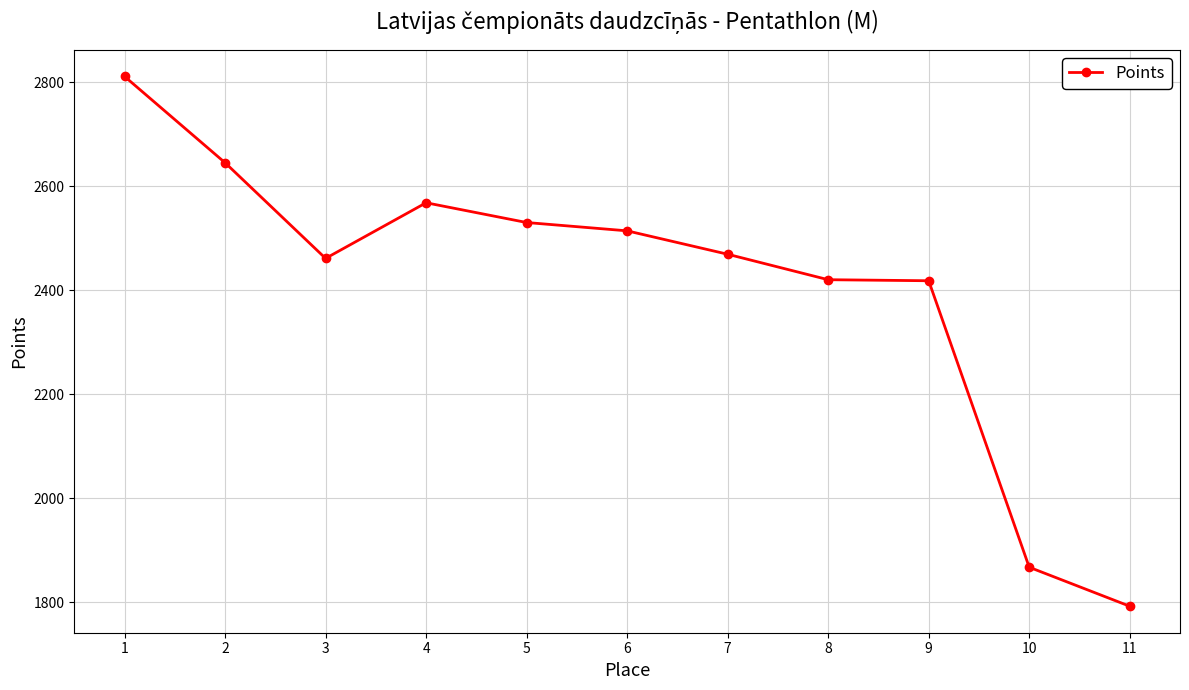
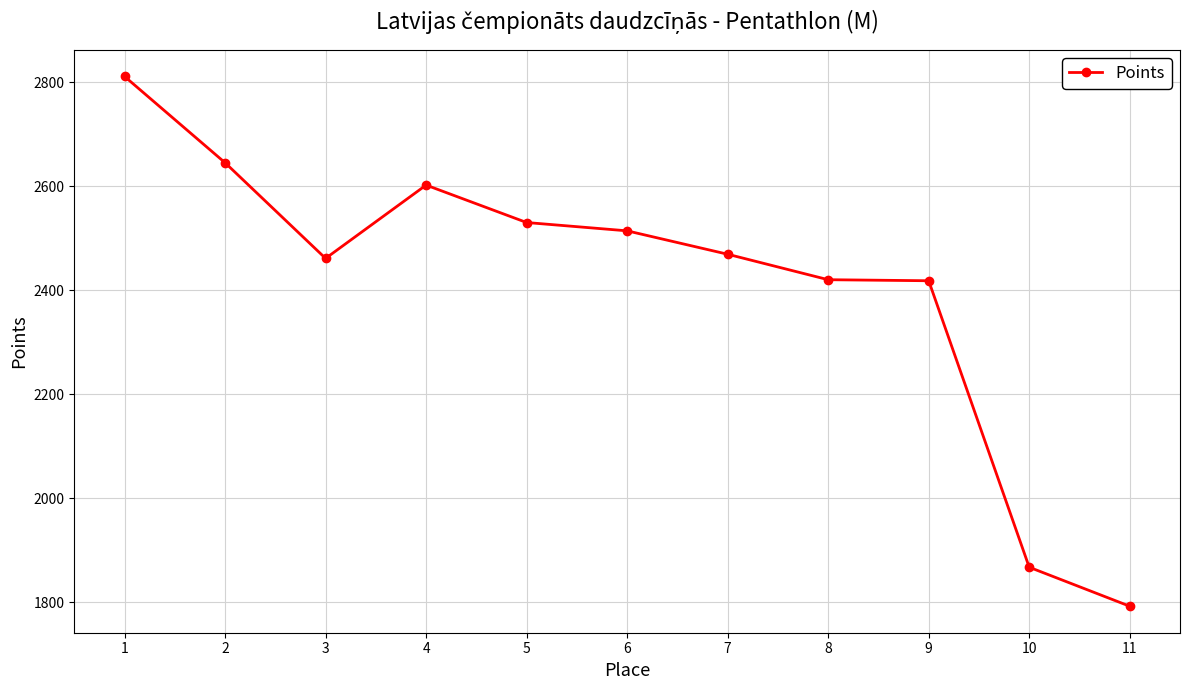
4: 2570 -> 2600
